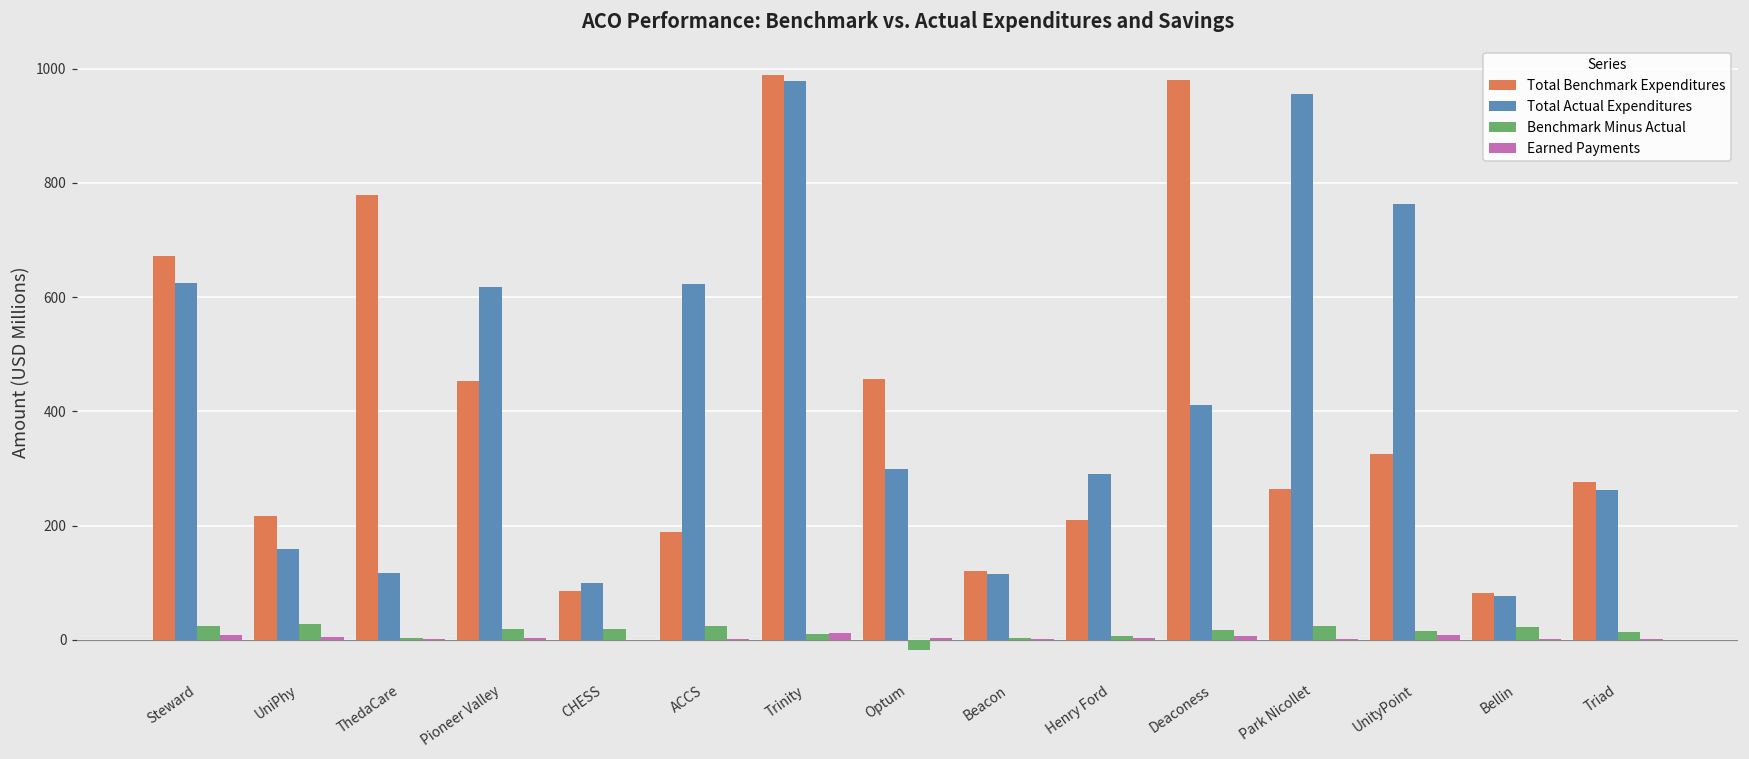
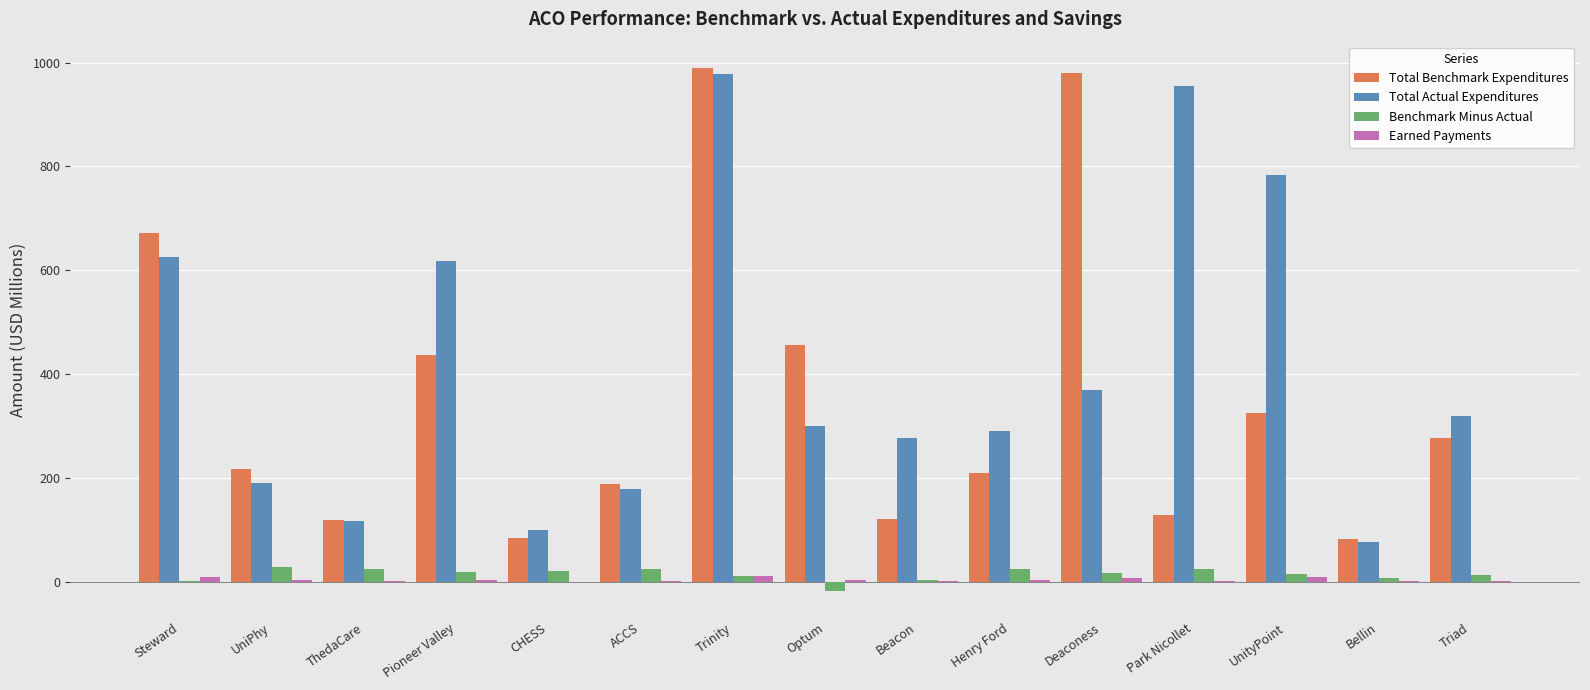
Benchmark Minus Actual, Steward: 30 -> 0
Total Actual Expenditures, UniPhy: 160 -> 190
Total Benchmark Expenditures, ThedaCare: 780 -> 120
Benchmark Minus Actual, ThedaCare: 0 -> 20
Total Benchmark Expenditures, Pioneer Valley: 450 -> 440
Total Actual Expenditures, ACCS: 620 -> 180
Total Actual Expenditures, Beacon: 120 -> 280
Benchmark Minus Actual, Henry Ford: 10 -> 30
Total Actual Expenditures, Deaconess: 410 -> 370
Total Benchmark Expenditures, Park Nicollet: 260 -> 130
Total Actual Expenditures, UnityPoint: 760 -> 780
Benchmark Minus Actual, Bellin: 20 -> 10
Total Actual Expenditures, Triad: 260 -> 320
